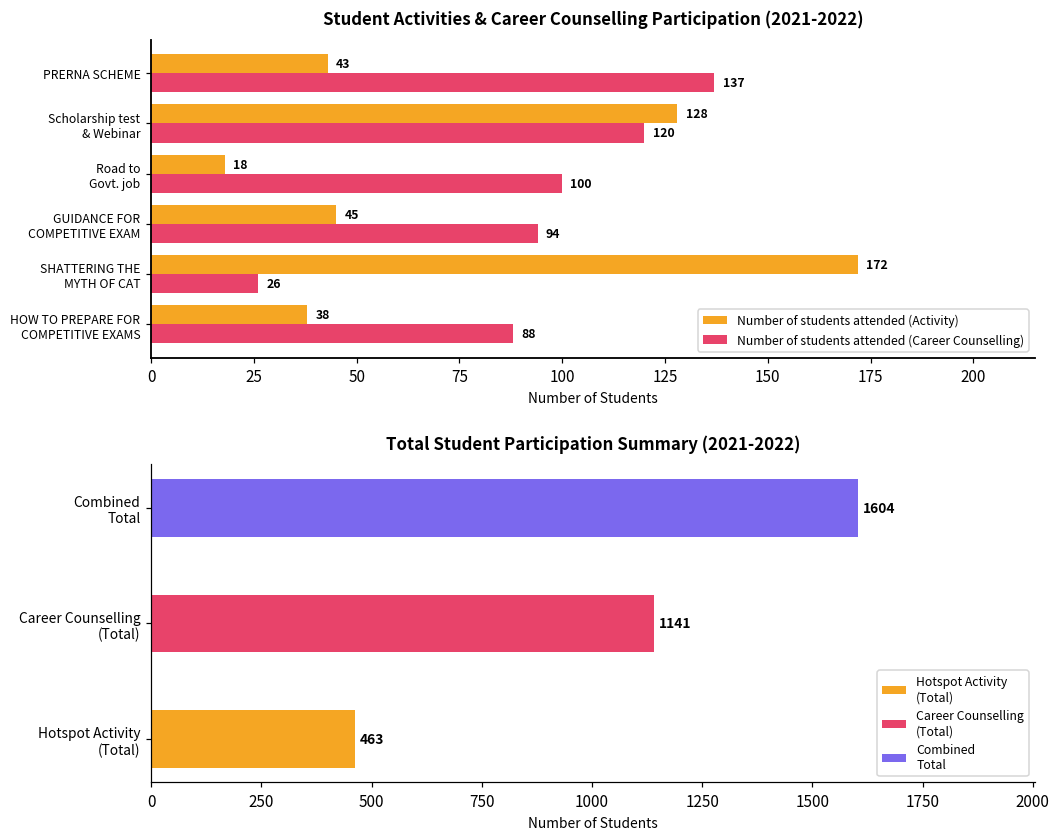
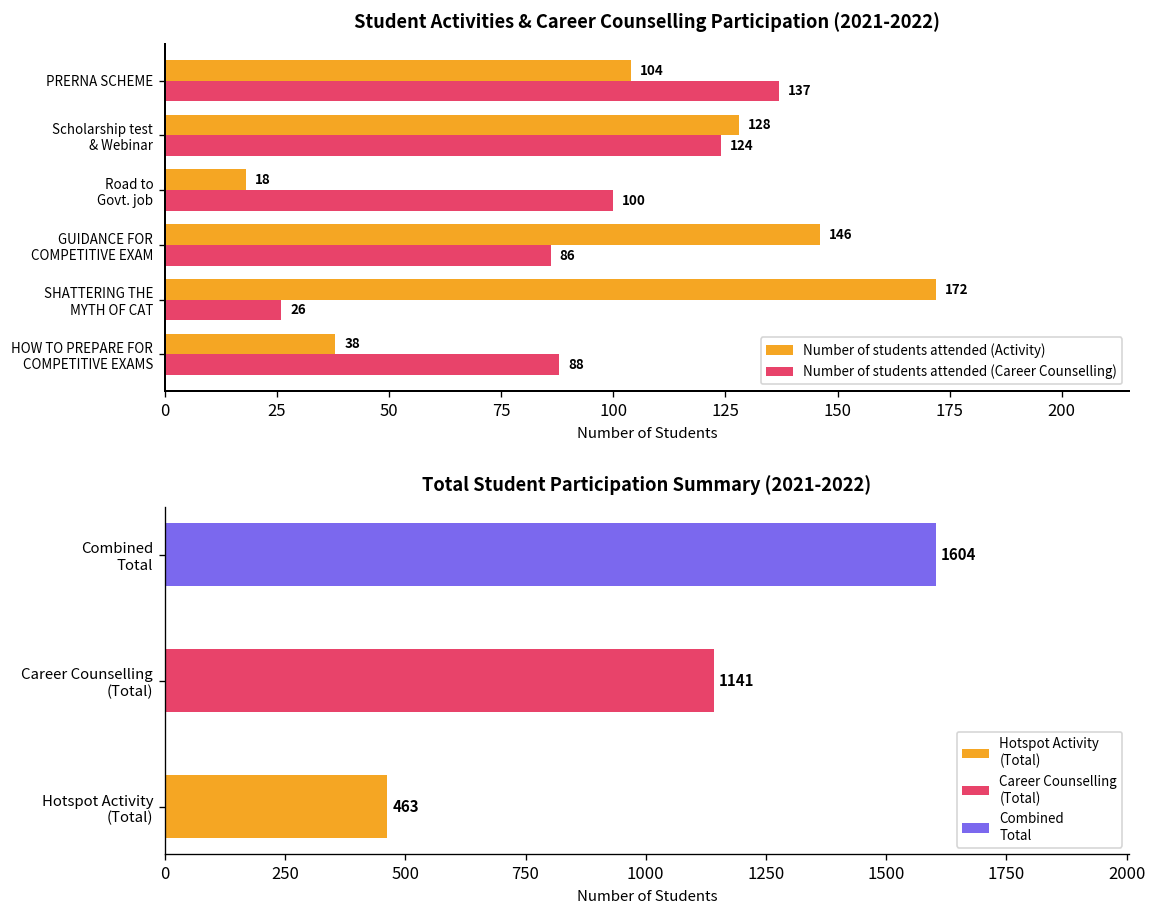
Student Activities & Career Counselling Participation (2021-2022), Number of students attended (Activity), PRERNA SCHEME: 43 -> 104
Student Activities & Career Counselling Participation (2021-2022), Number of students attended (Career Counselling), Scholarship test & Webinar: 120 -> 124
Student Activities & Career Counselling Participation (2021-2022), Number of students attended (Activity), GUIDANCE FOR COMPETITIVE EXAM: 45 -> 146
Student Activities & Career Counselling Participation (2021-2022), Number of students attended (Career Counselling), GUIDANCE FOR COMPETITIVE EXAM: 94 -> 86
